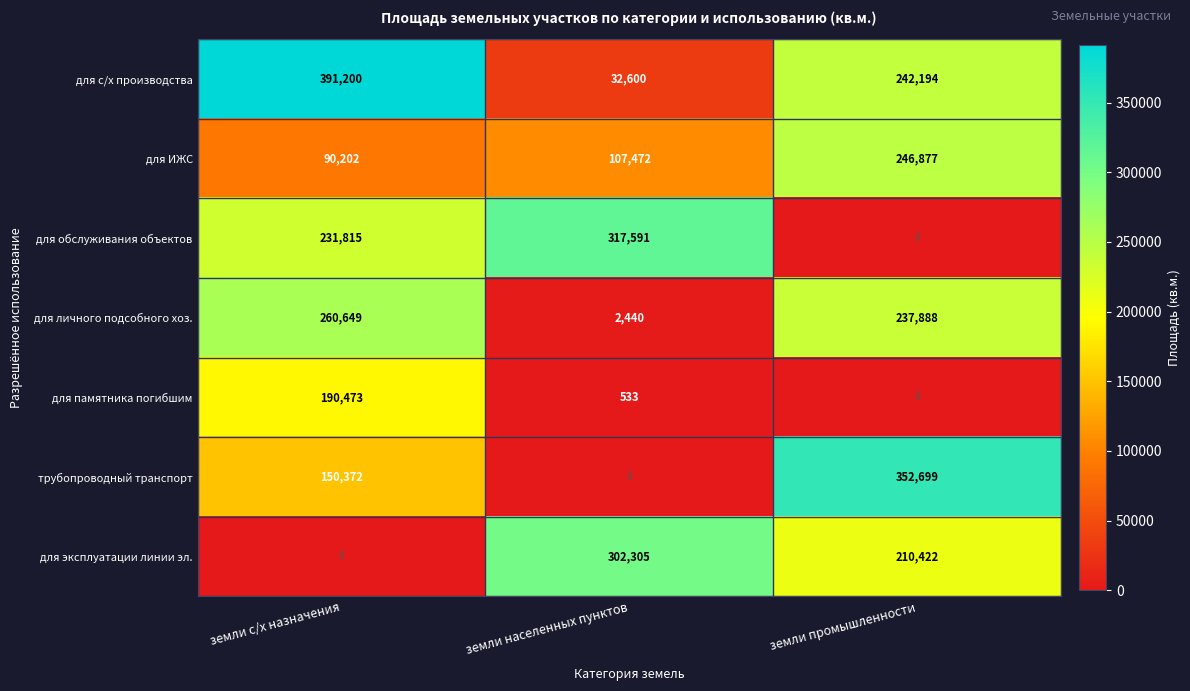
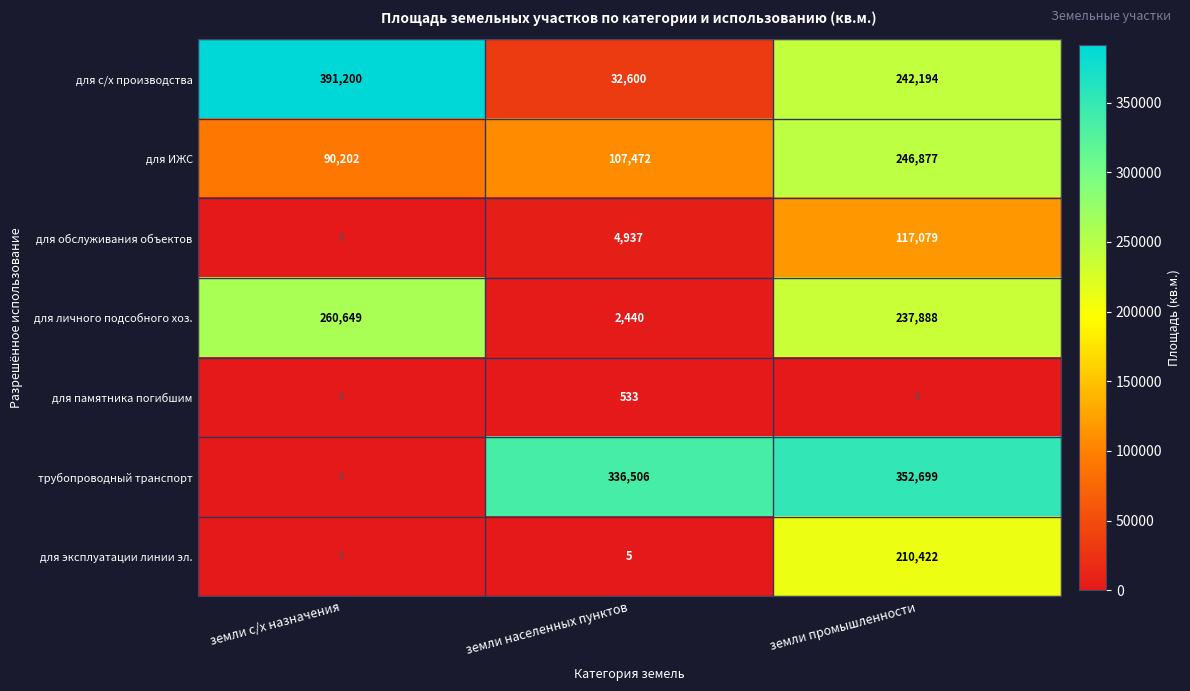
для обслуживания объектов, земли с/х назначения: 231,815 -> 0
для обслуживания объектов, земли населенных пунктов: 317,591 -> 4,937
для обслуживания объектов, земли промышленности: 0 -> 117,079
для памятника погибшим, земли с/х назначения: 190,473 -> 0
трубопроводный транспорт, земли с/х назначения: 150,372 -> 0
трубопроводный транспорт, земли населенных пунктов: 0 -> 336,506
для эксплуатации линии эл., земли населенных пунктов: 302,305 -> 5
